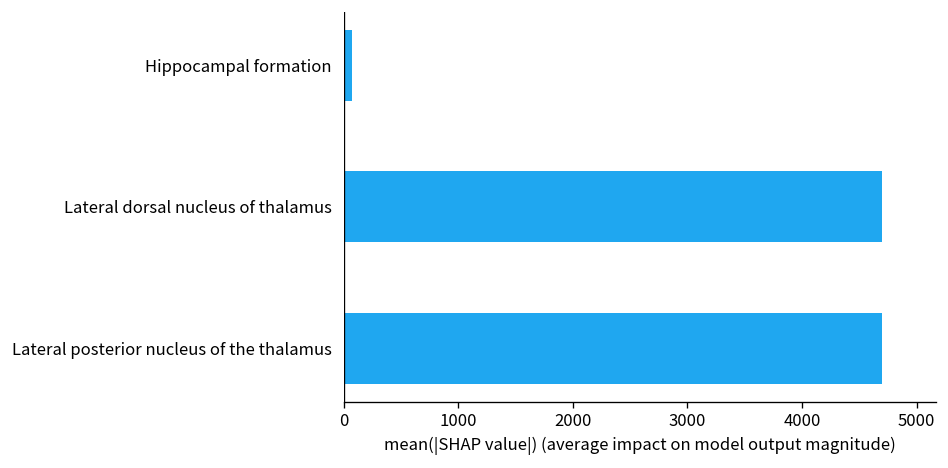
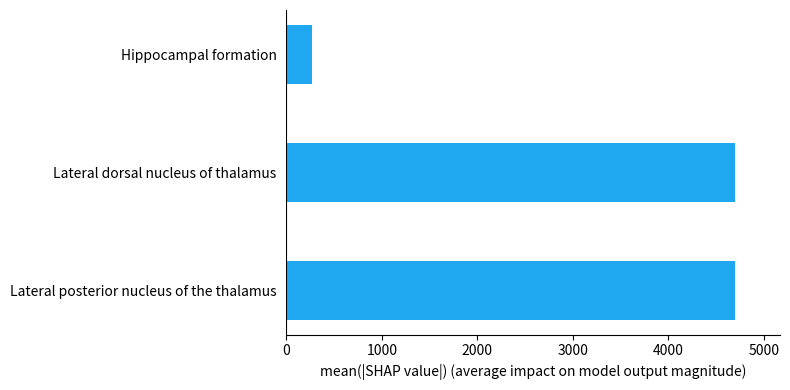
Hippocampal formation: 100 -> 300
